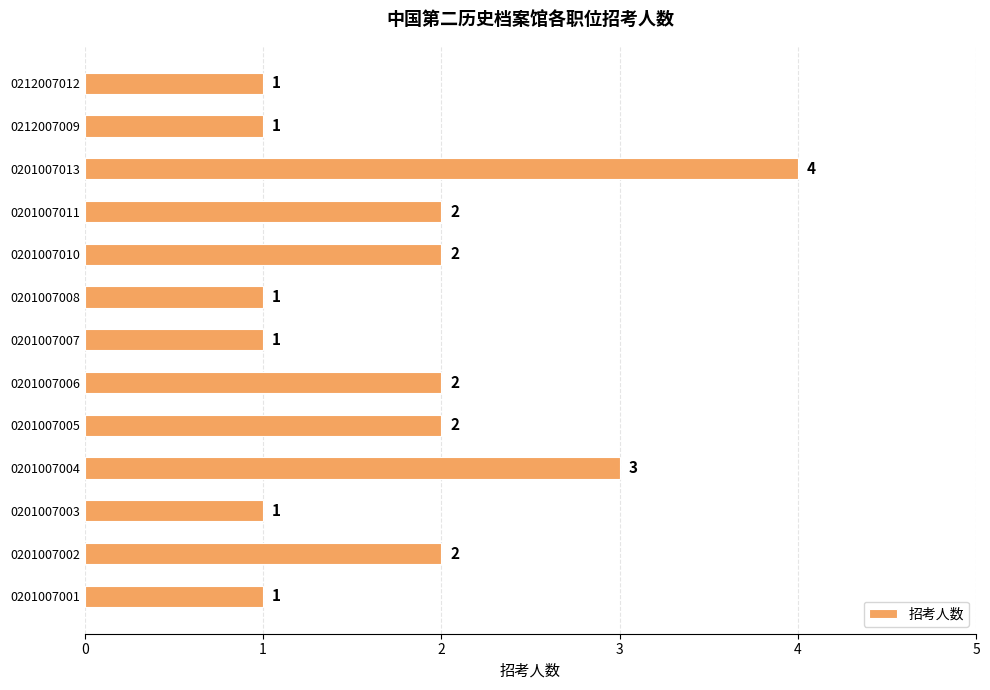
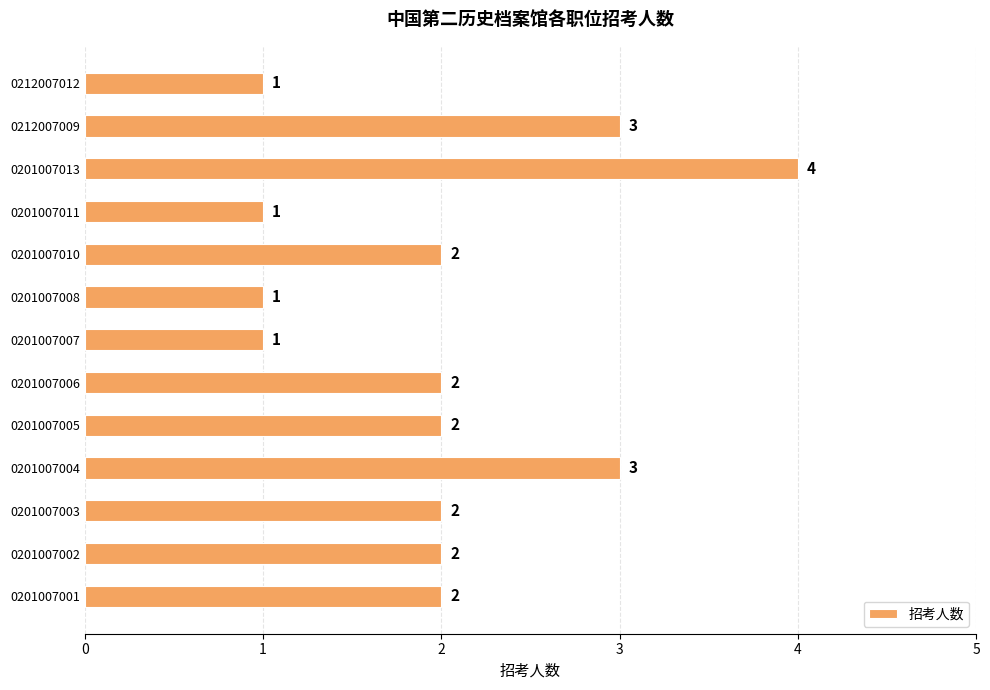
0212007009: 1 -> 3
0201007011: 2 -> 1
0201007003: 1 -> 2
0201007001: 1 -> 2
